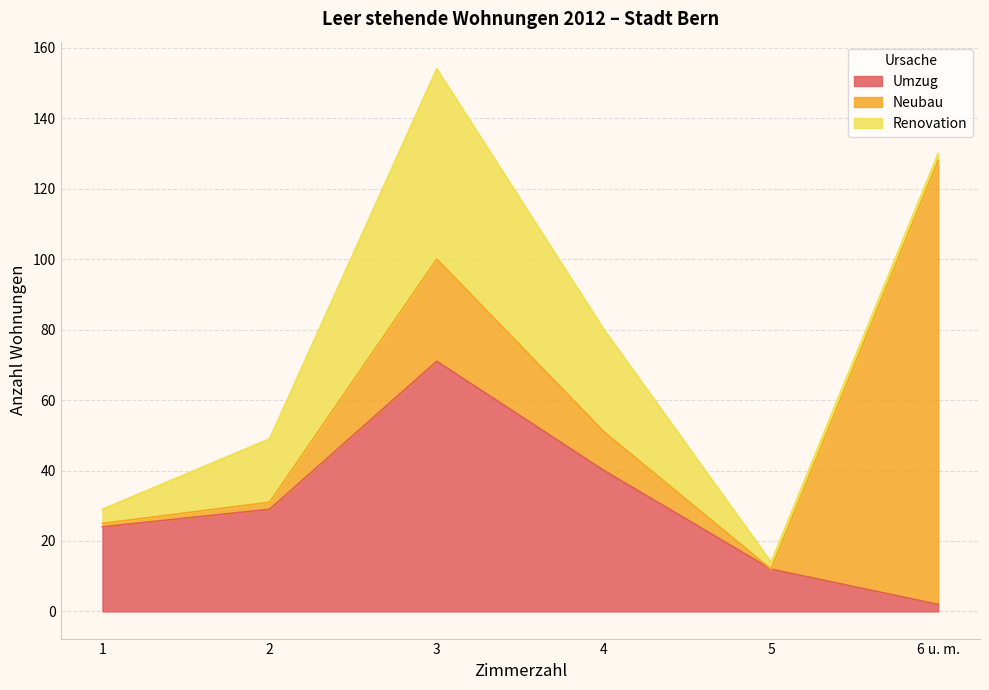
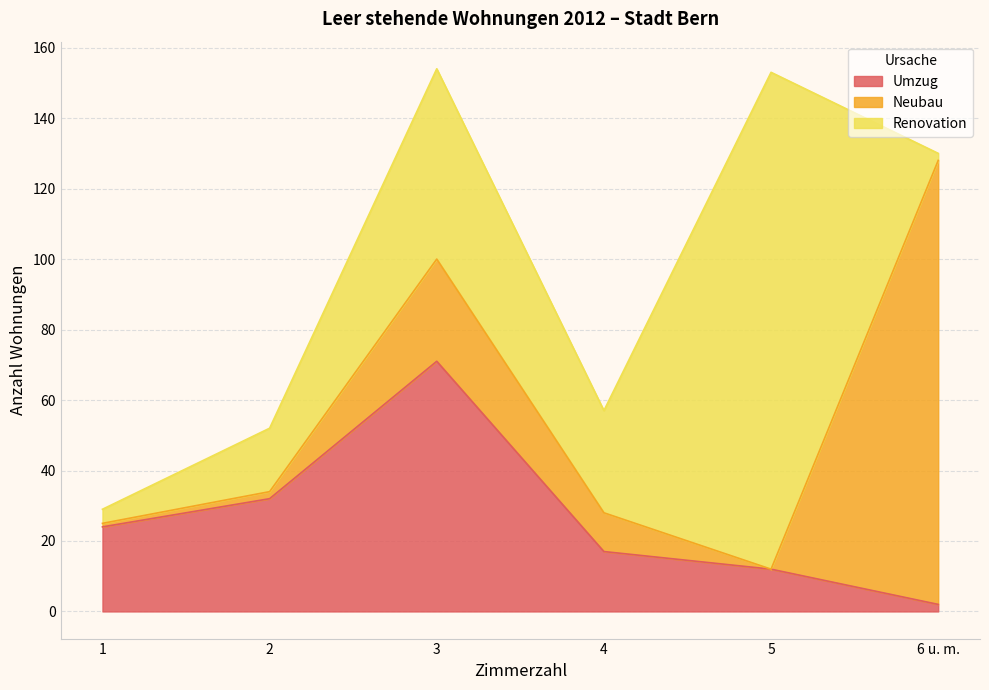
Umzug, 2: 29 -> 32
Umzug, 4: 40 -> 17
Renovation, 5: 2 -> 141
